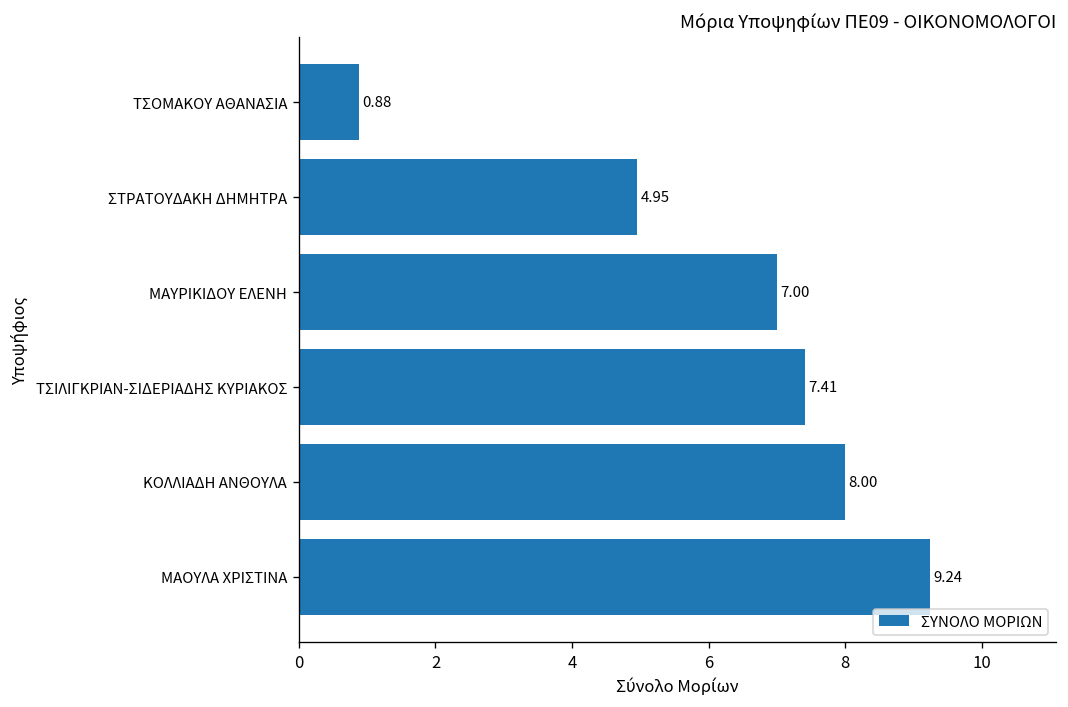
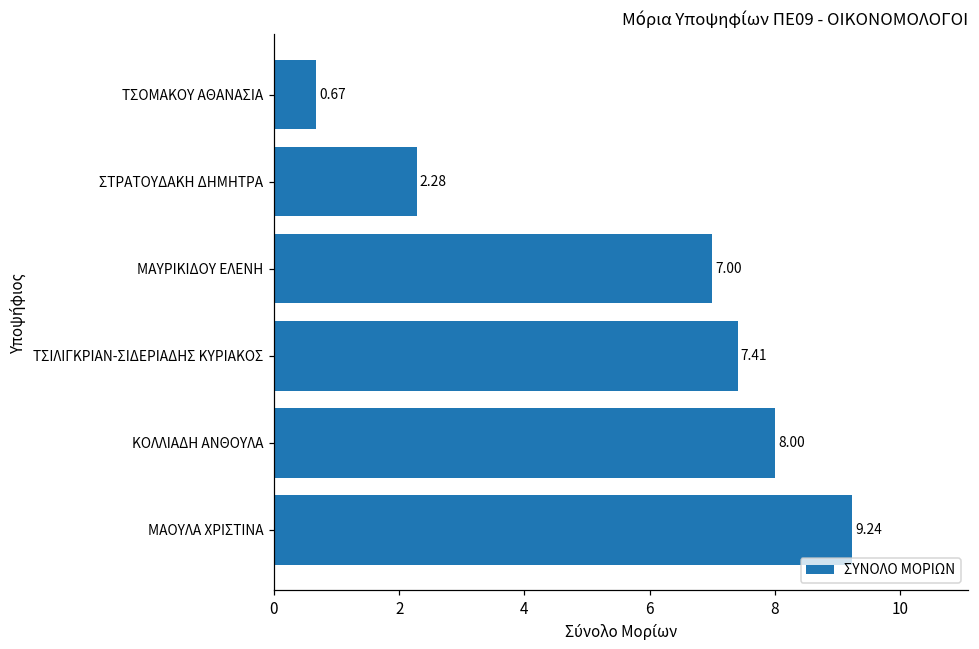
ΤΣΟΜΑΚΟΥ ΑΘΑΝΑΣΙΑ: 0.88 -> 0.67
ΣΤΡΑΤΟΥΔΑΚΗ ΔΗΜΗΤΡΑ: 4.95 -> 2.28
